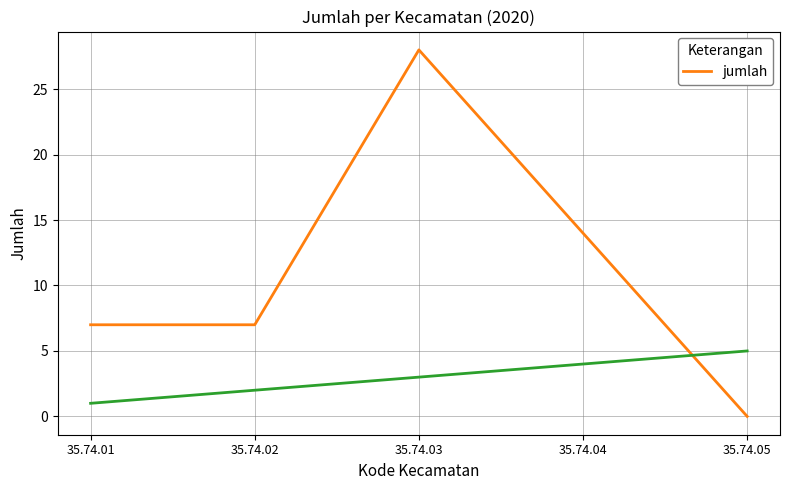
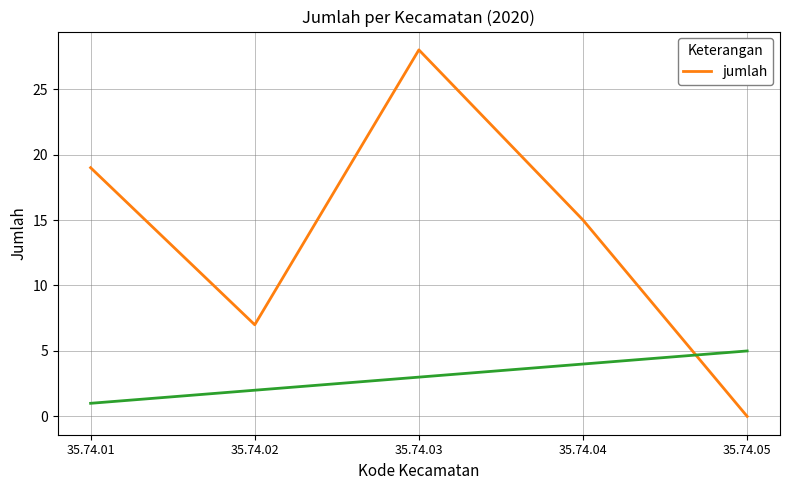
jumlah, 35.74.01: 7 -> 19
jumlah, 35.74.04: 14 -> 15
